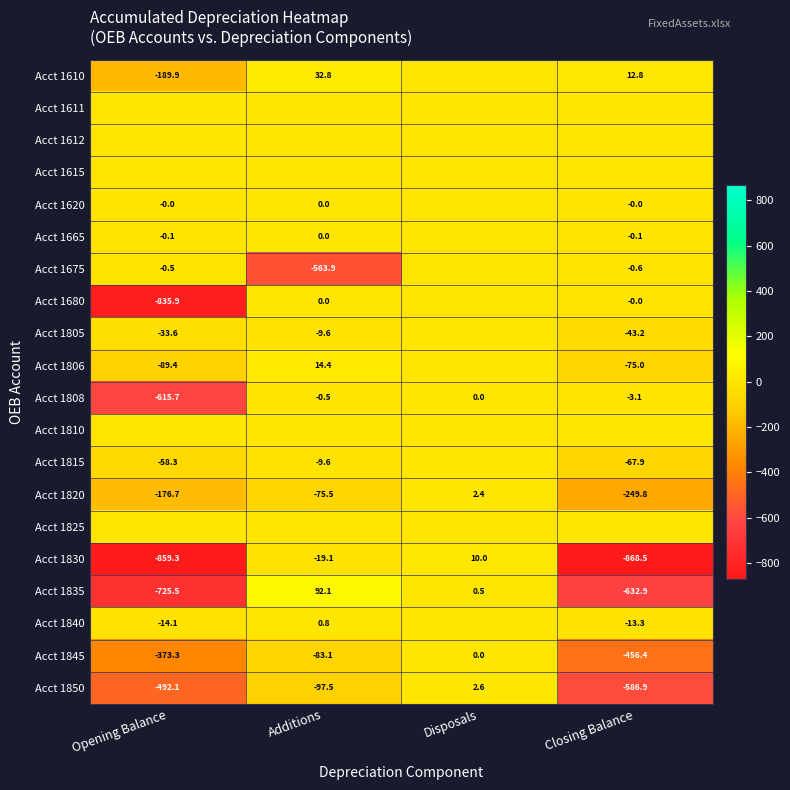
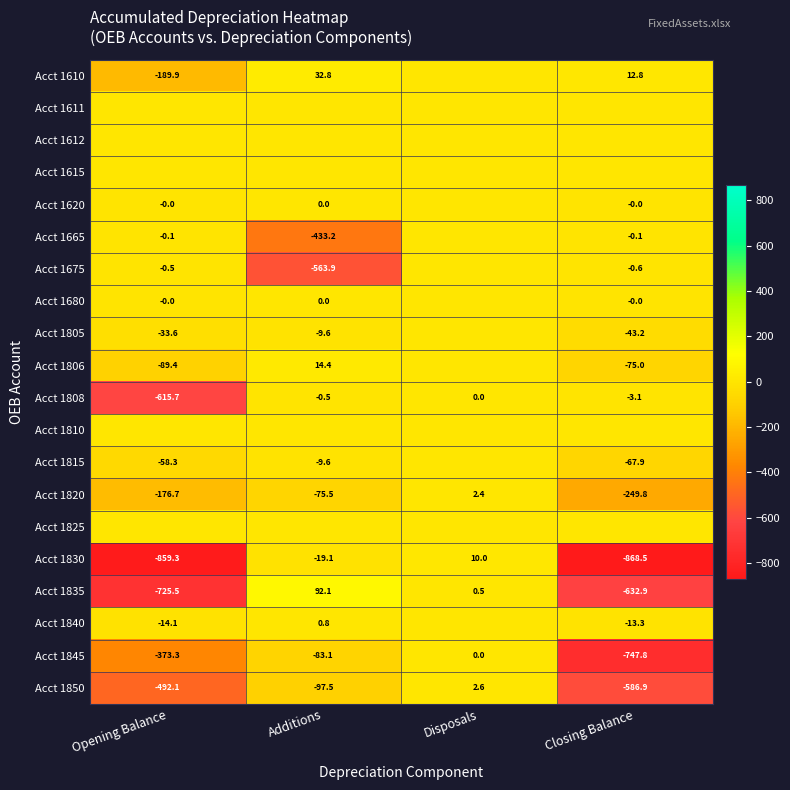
Acct 1665, Additions: 0.0 -> -433.2
Acct 1680, Opening Balance: -835.9 -> -0.0
Acct 1845, Closing Balance: -456.4 -> -747.8
